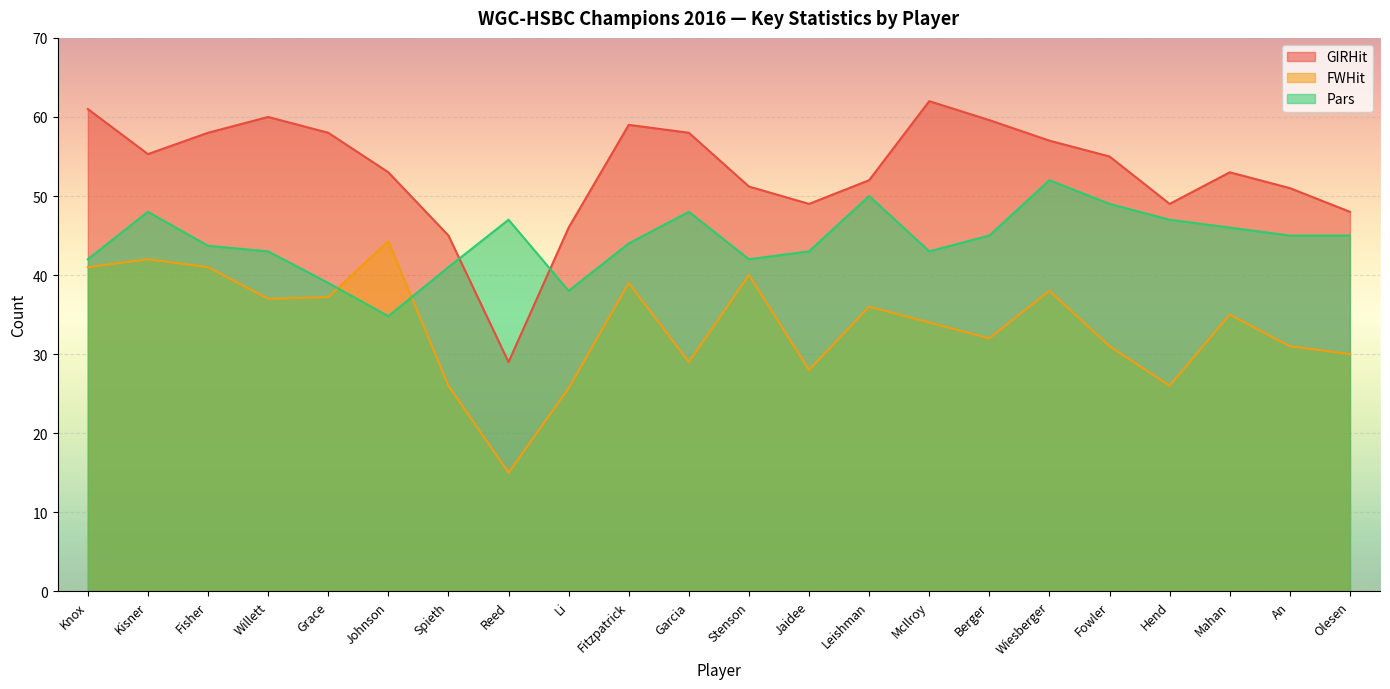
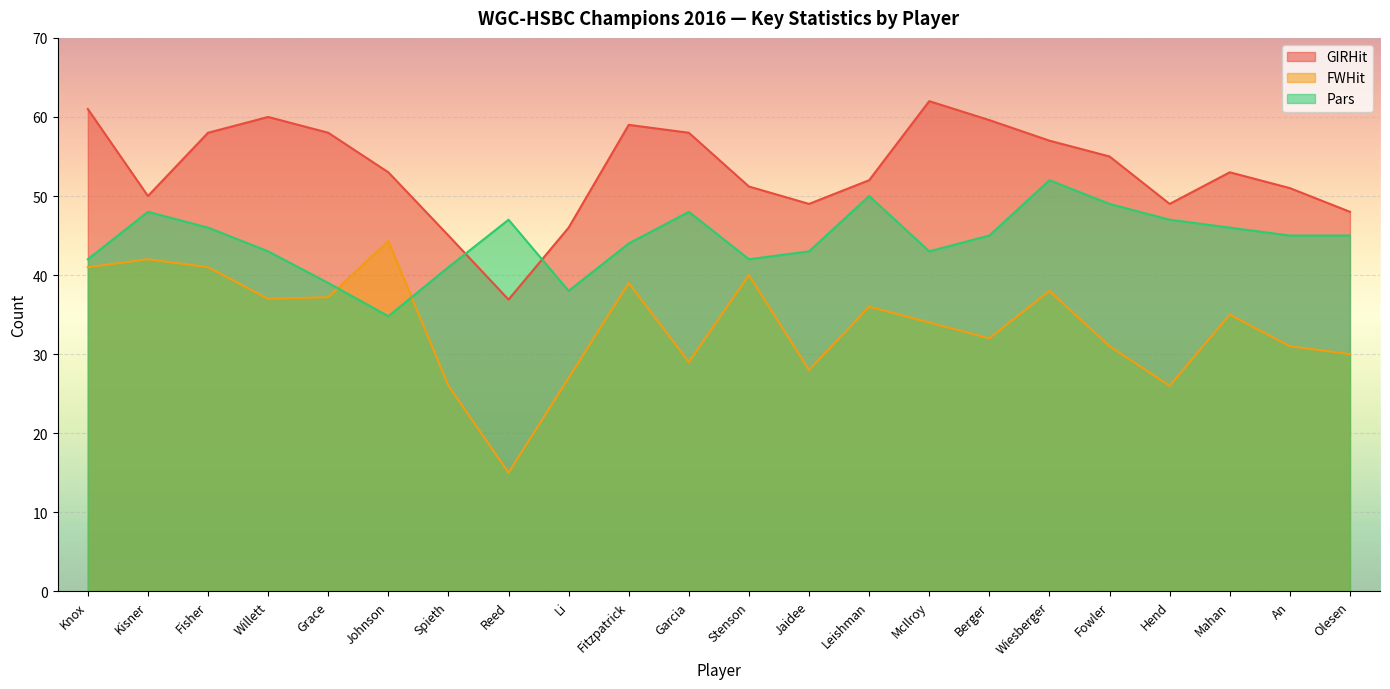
GIRHit, Kisner: 55 -> 50
Pars, Fisher: 44 -> 46
GIRHit, Reed: 29 -> 37
FWHit, Li: 26 -> 27
